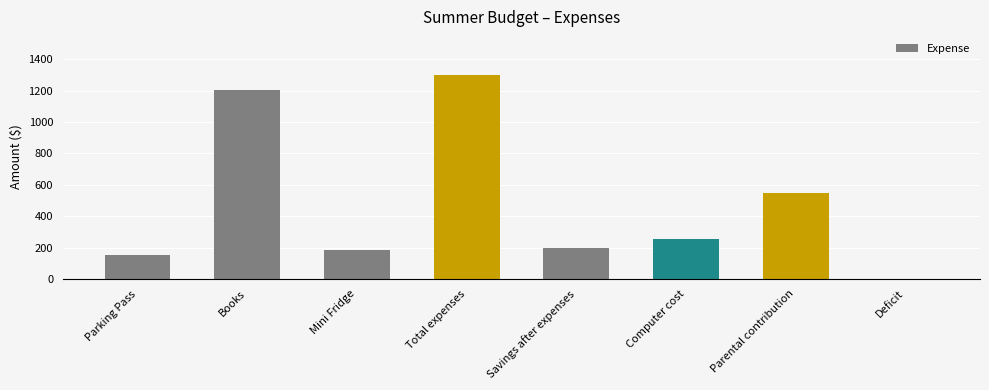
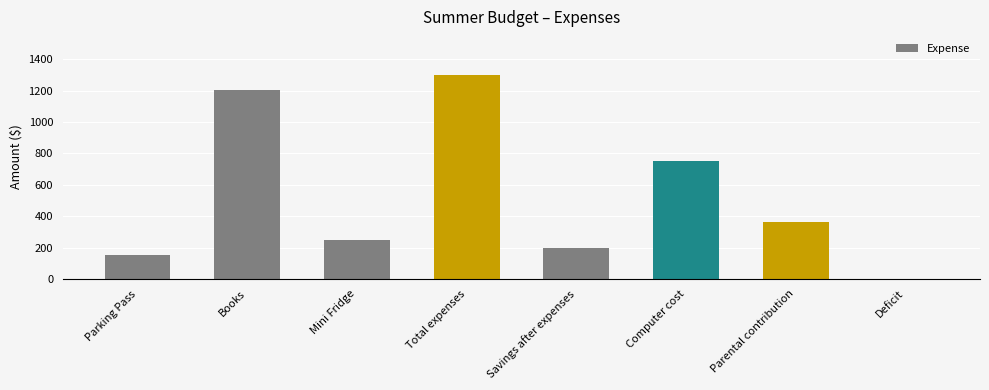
Mini Fridge: 190 -> 250
Computer cost: 250 -> 750
Parental contribution: 550 -> 360
